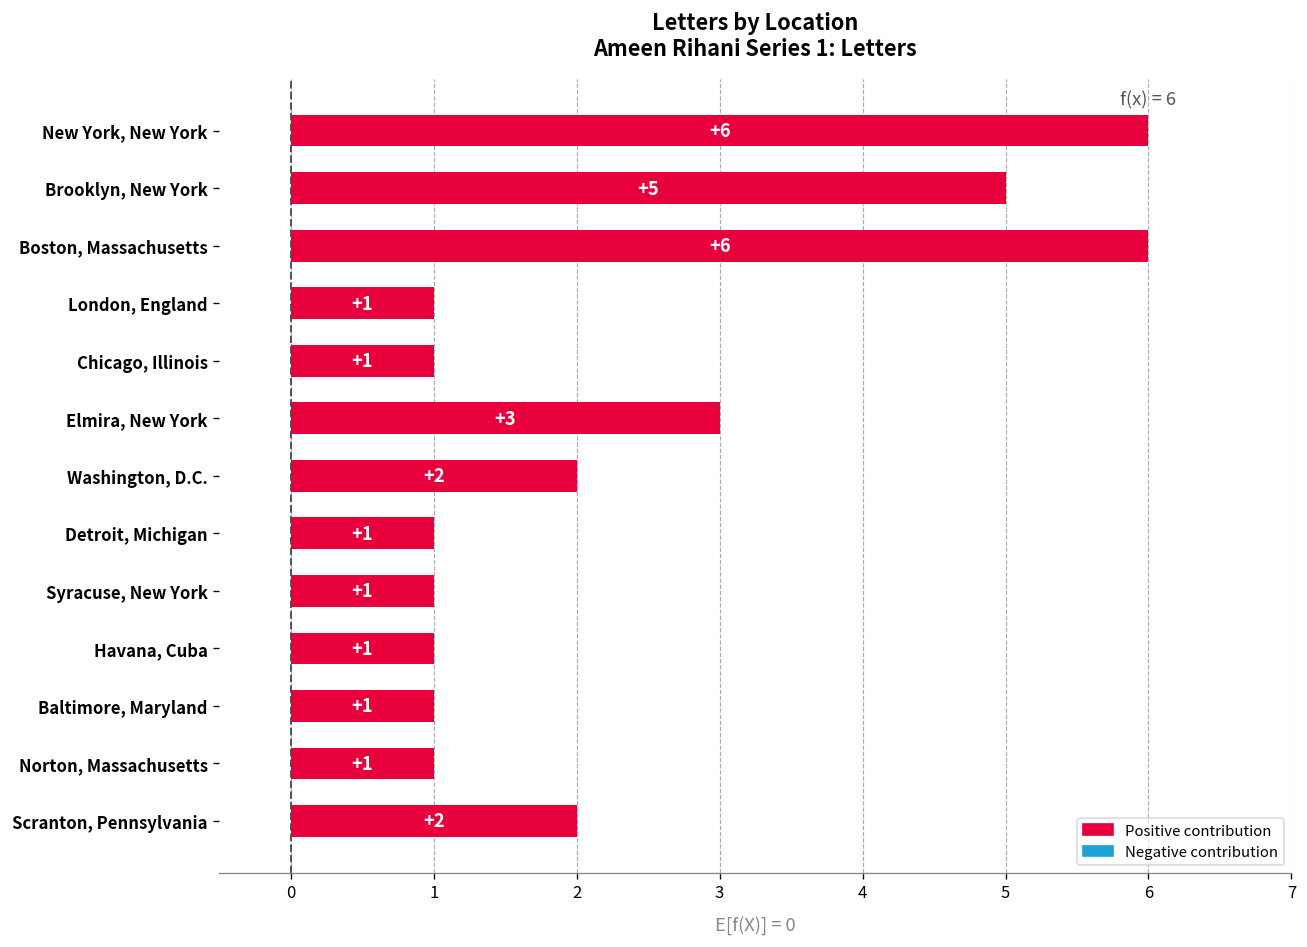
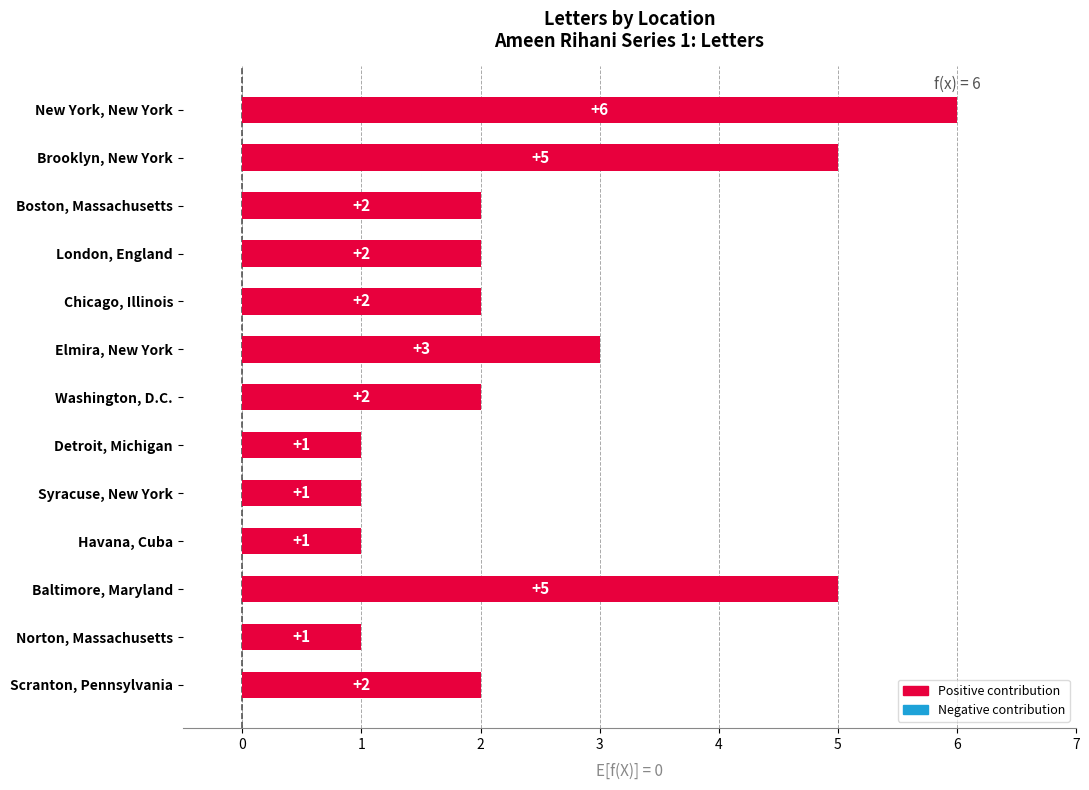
Boston, Massachusetts: +6 -> +2
London, England: +1 -> +2
Chicago, Illinois: +1 -> +2
Baltimore, Maryland: +1 -> +5
